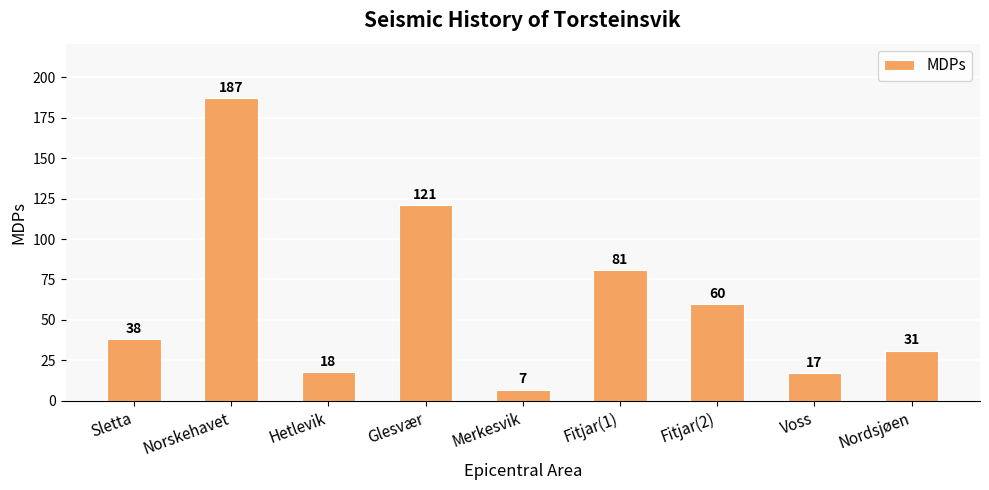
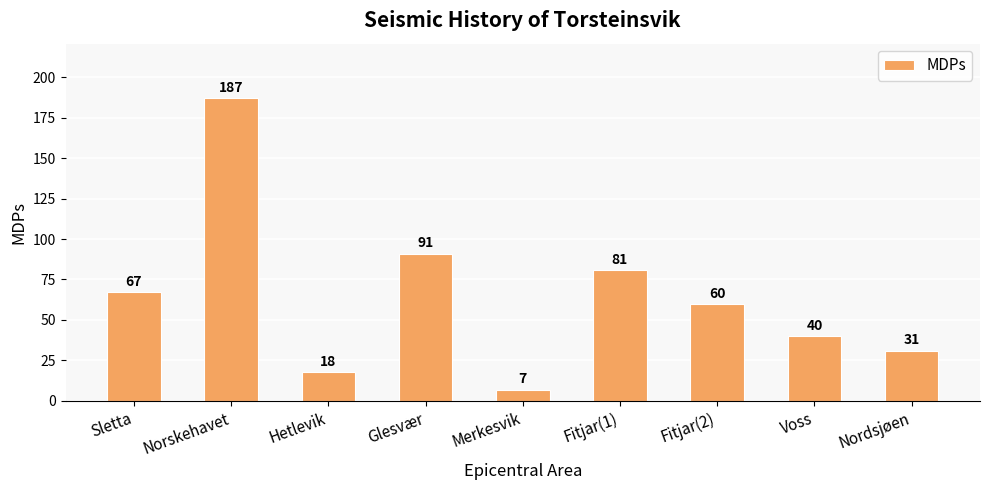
Sletta: 38 -> 67
Glesvær: 121 -> 91
Voss: 17 -> 40
